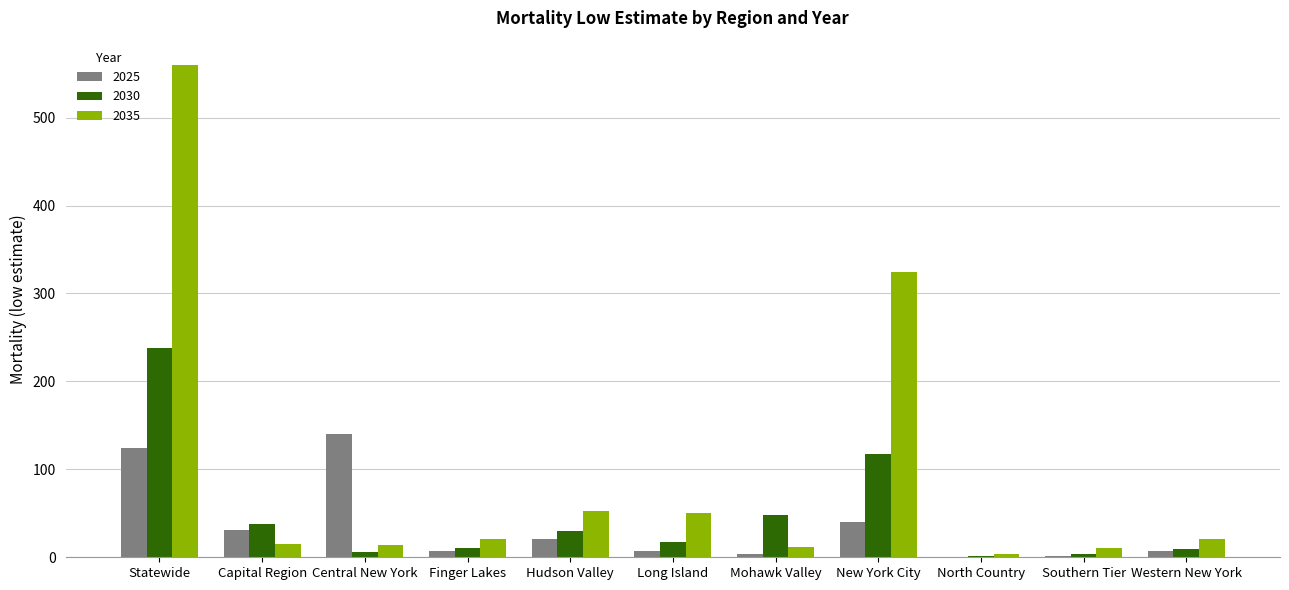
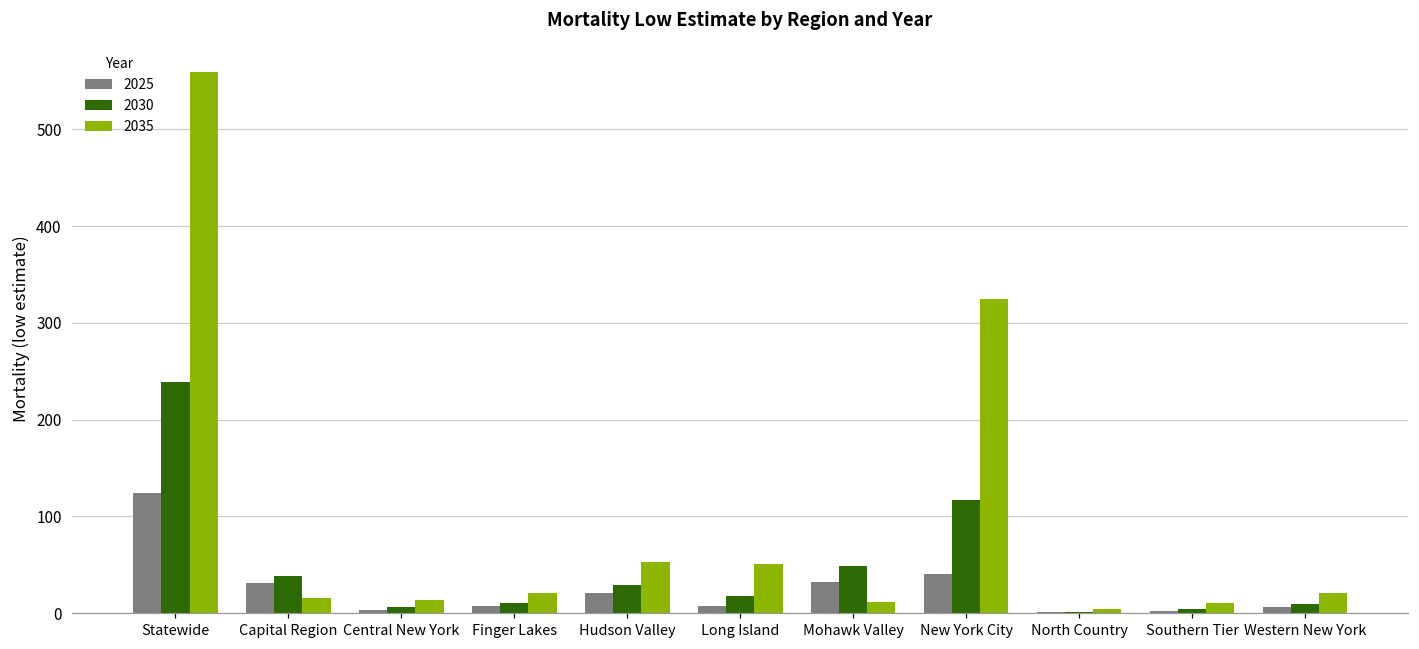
2025, Central New York: 140 -> 0
2025, Mohawk Valley: 0 -> 30
